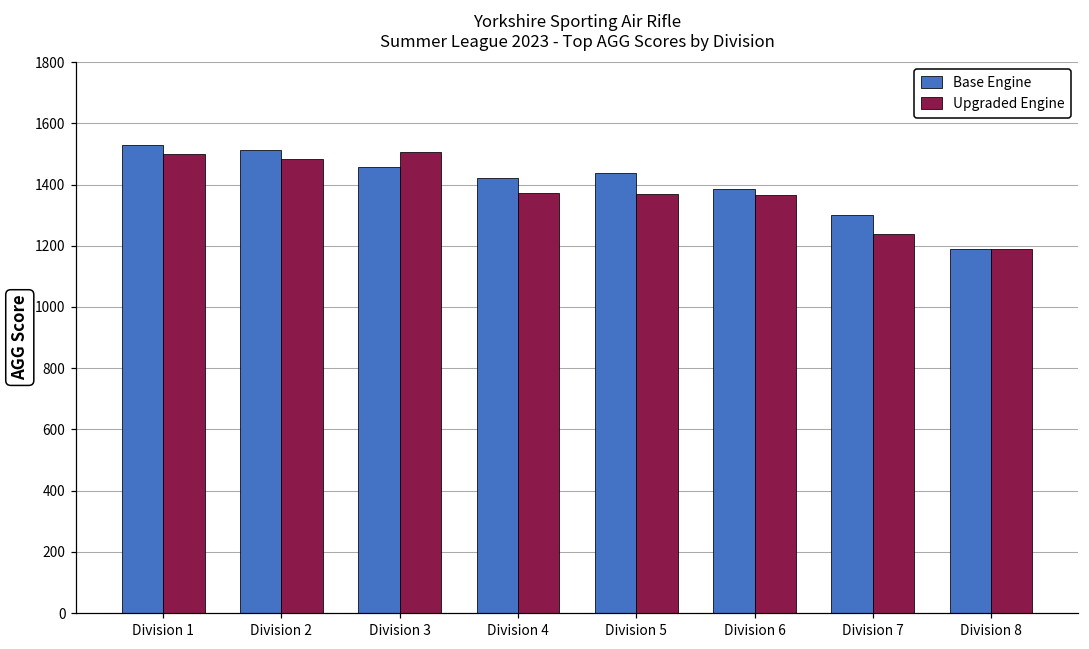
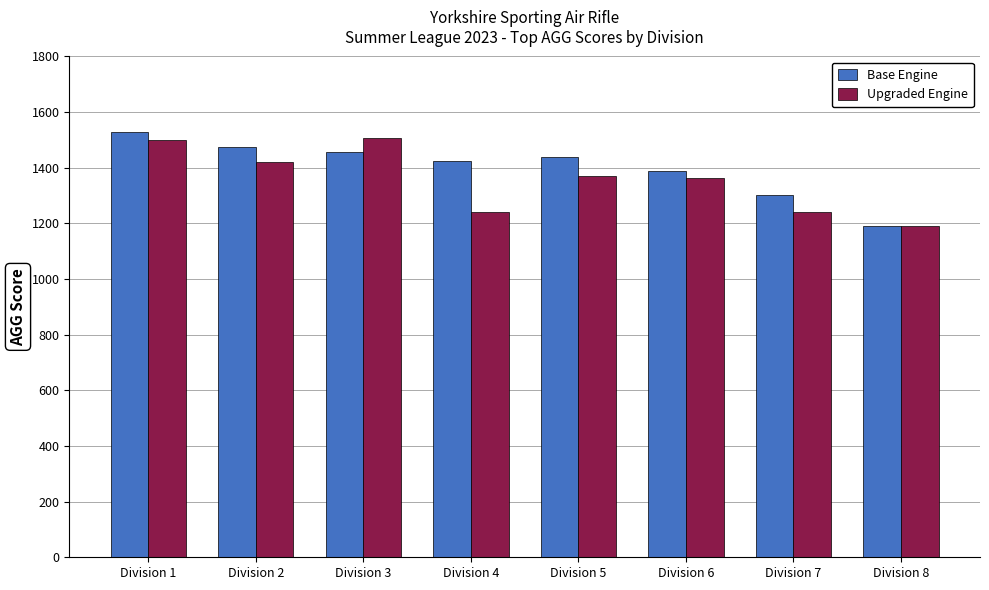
Base Engine, Division 2: 1510 -> 1480
Upgraded Engine, Division 2: 1480 -> 1420
Upgraded Engine, Division 4: 1370 -> 1240
